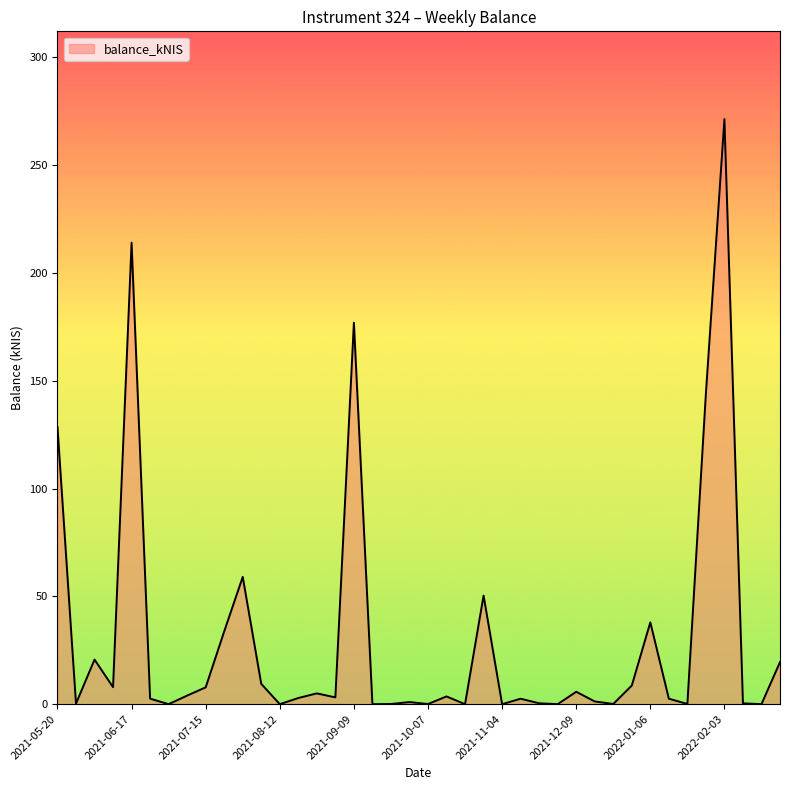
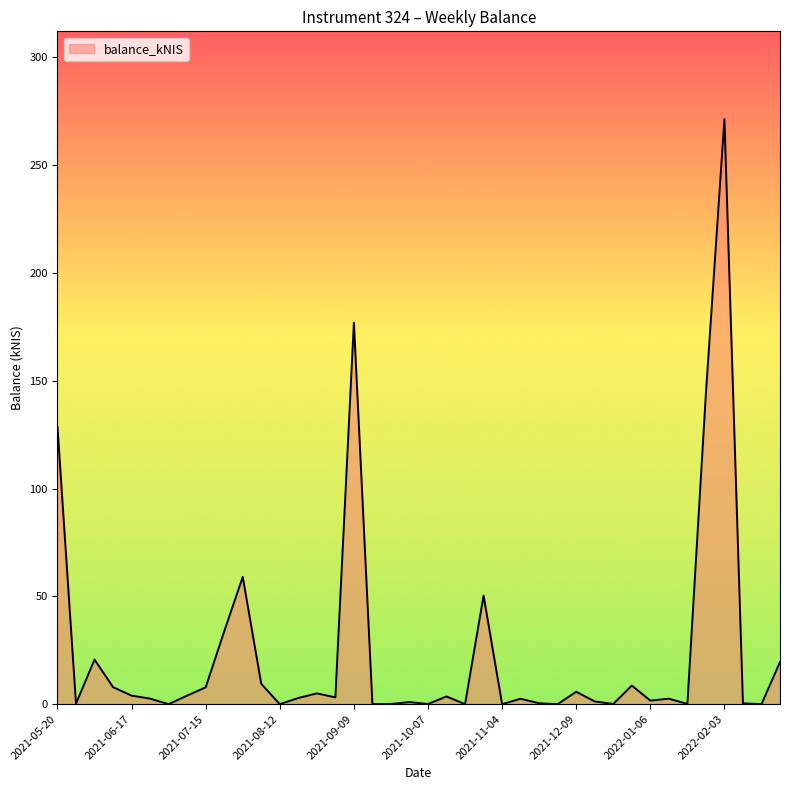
2021-06-17: 214 -> 4
2022-01-06: 38 -> 2
